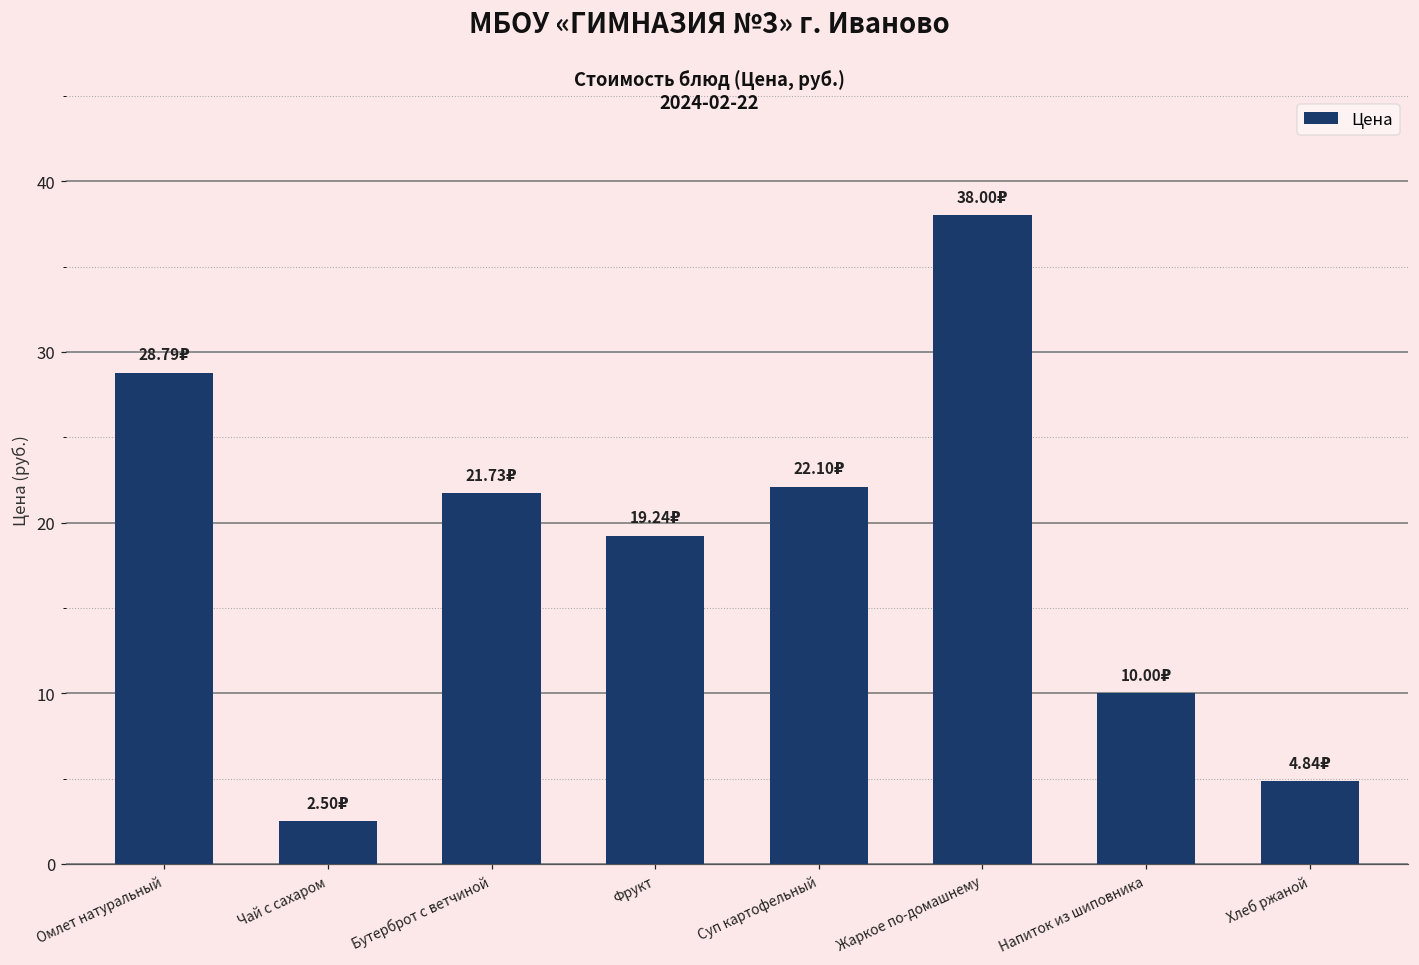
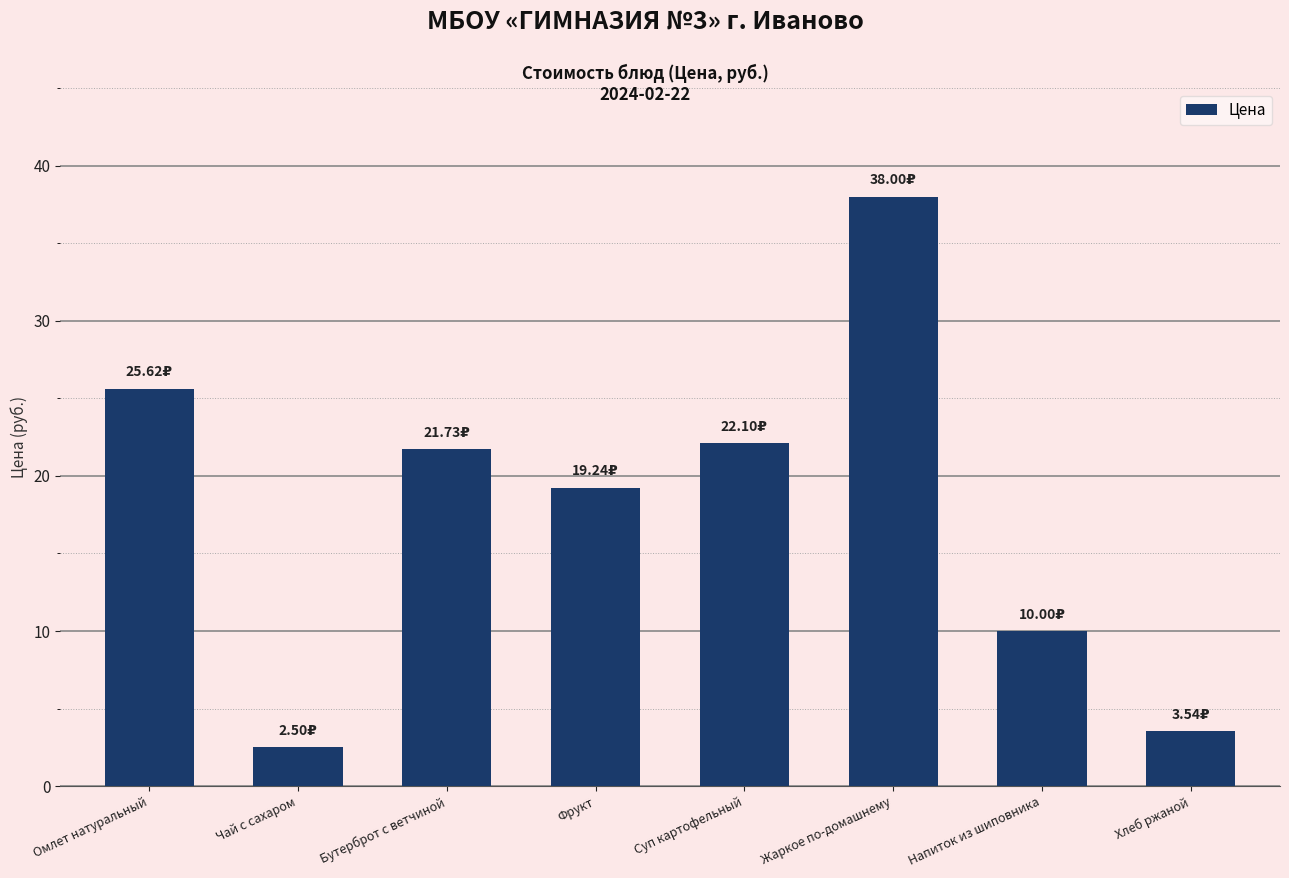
Омлет натуральный: 28.79₽ -> 25.62₽
Хлеб ржаной: 4.84₽ -> 3.54₽
